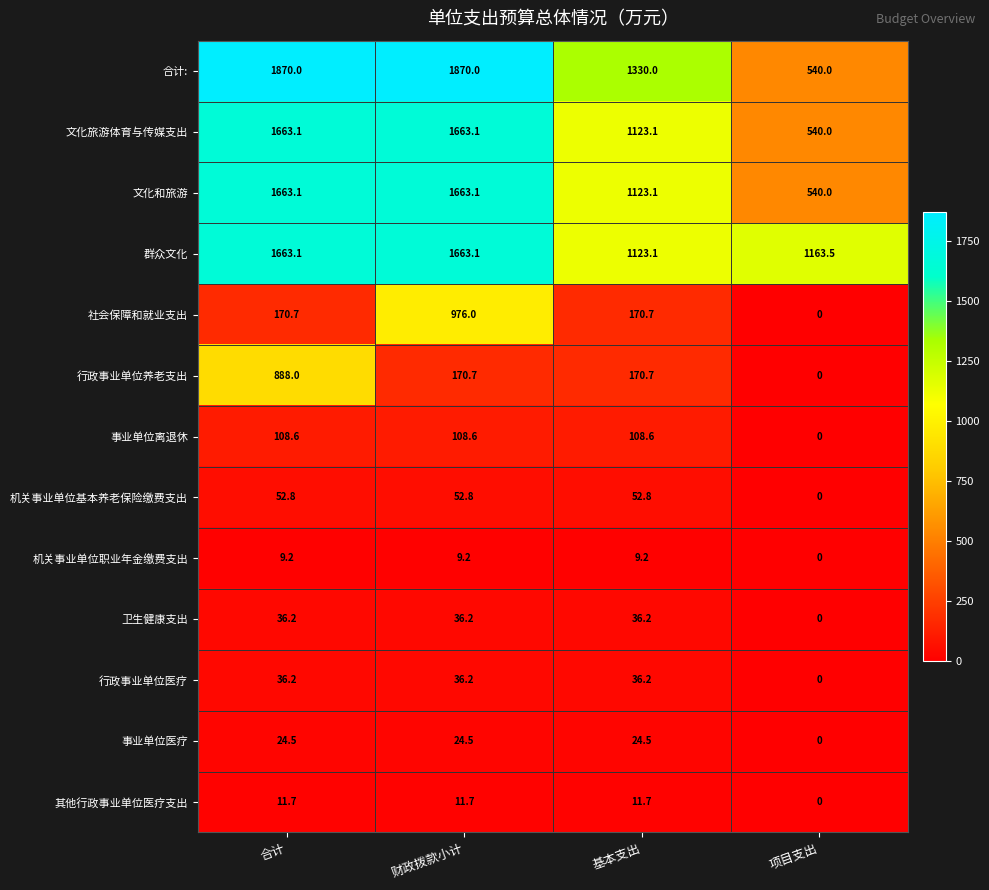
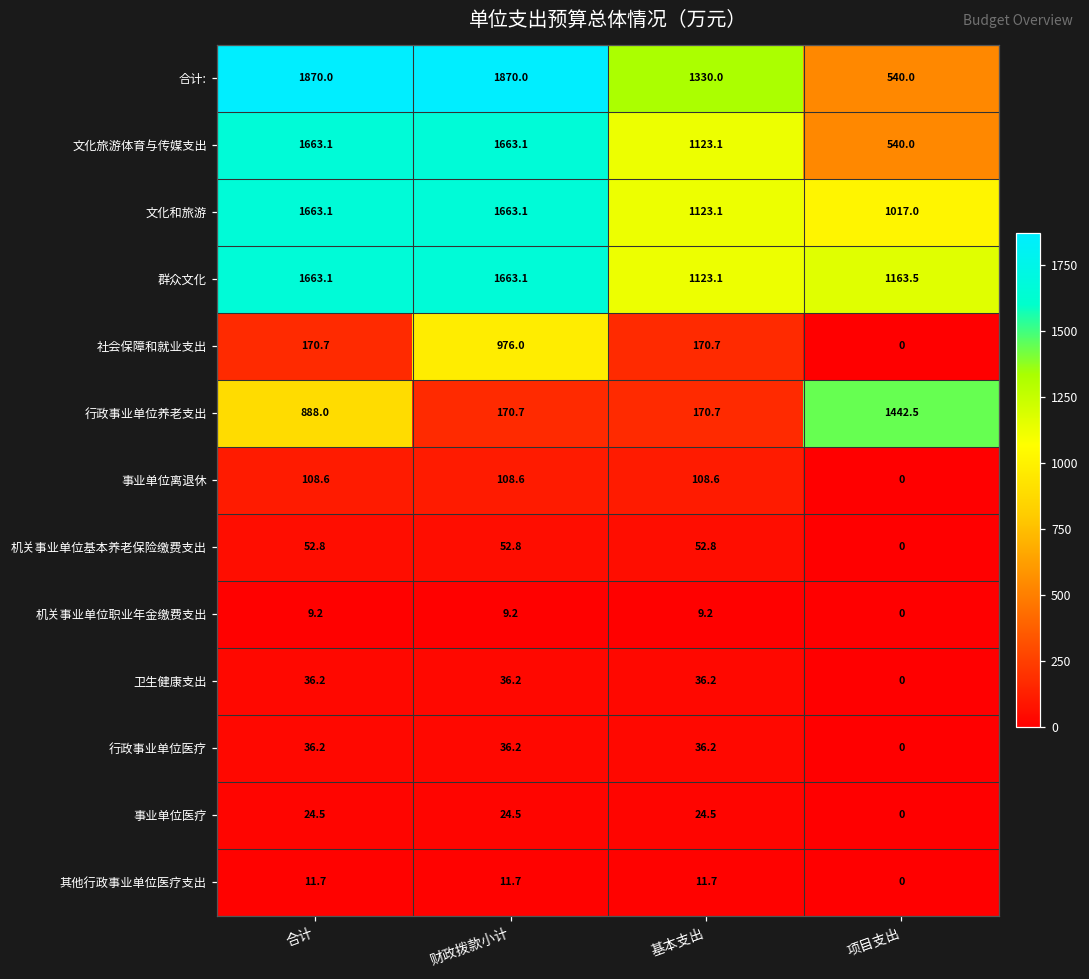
文化和旅游, 项目支出: 540.0 -> 1017.0
行政事业单位养老支出, 项目支出: 0 -> 1442.5
